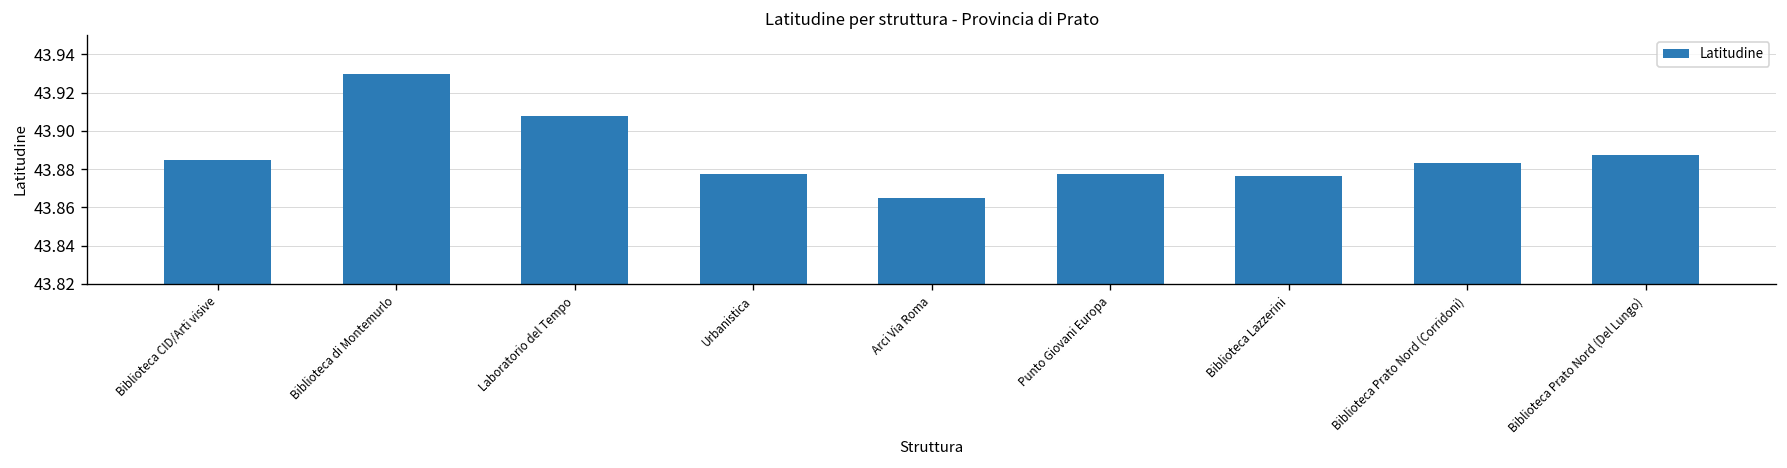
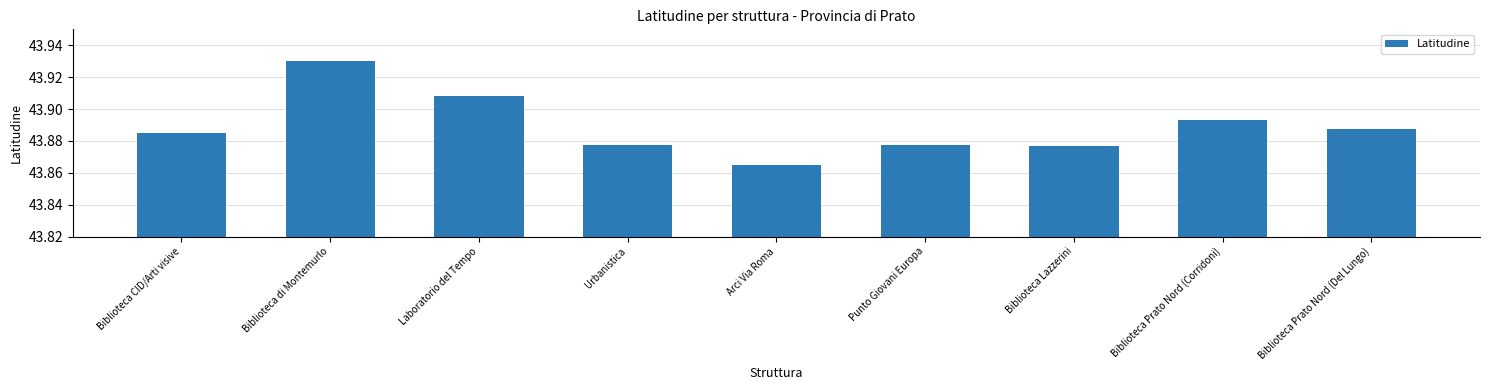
Biblioteca Prato Nord (Corridoni): 43.883 -> 43.893
